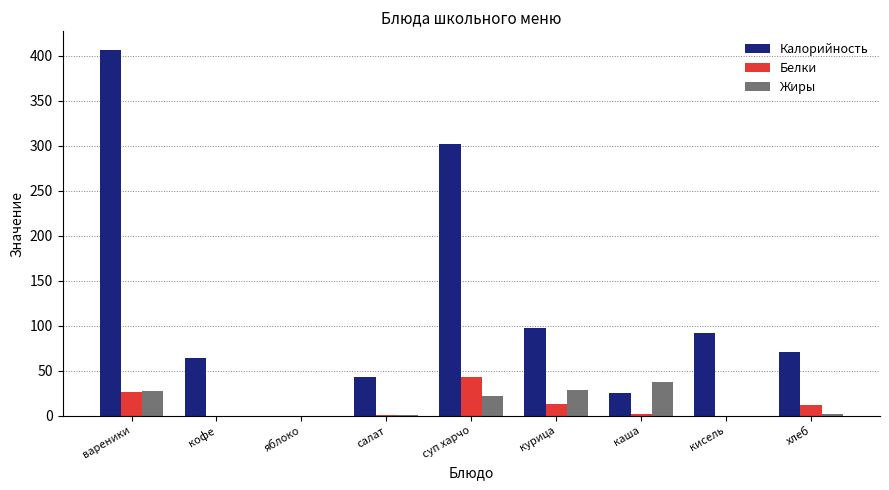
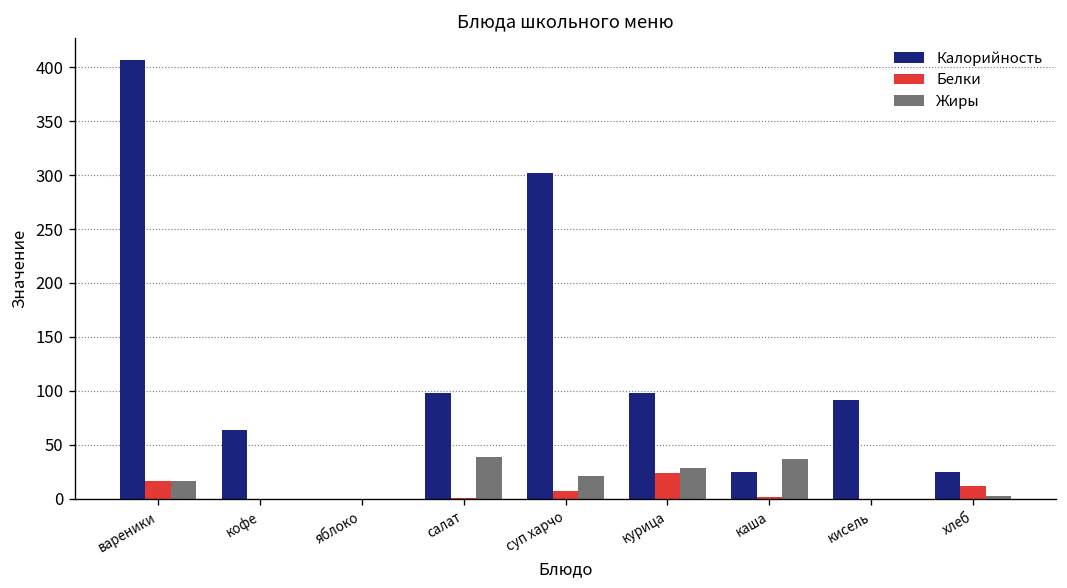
Белки, вареники: 30 -> 20
Жиры, вареники: 30 -> 20
Калорийность, салат: 40 -> 100
Жиры, салат: 0 -> 40
Белки, суп харчо: 40 -> 10
Белки, курица: 10 -> 20
Калорийность, хлеб: 70 -> 30
